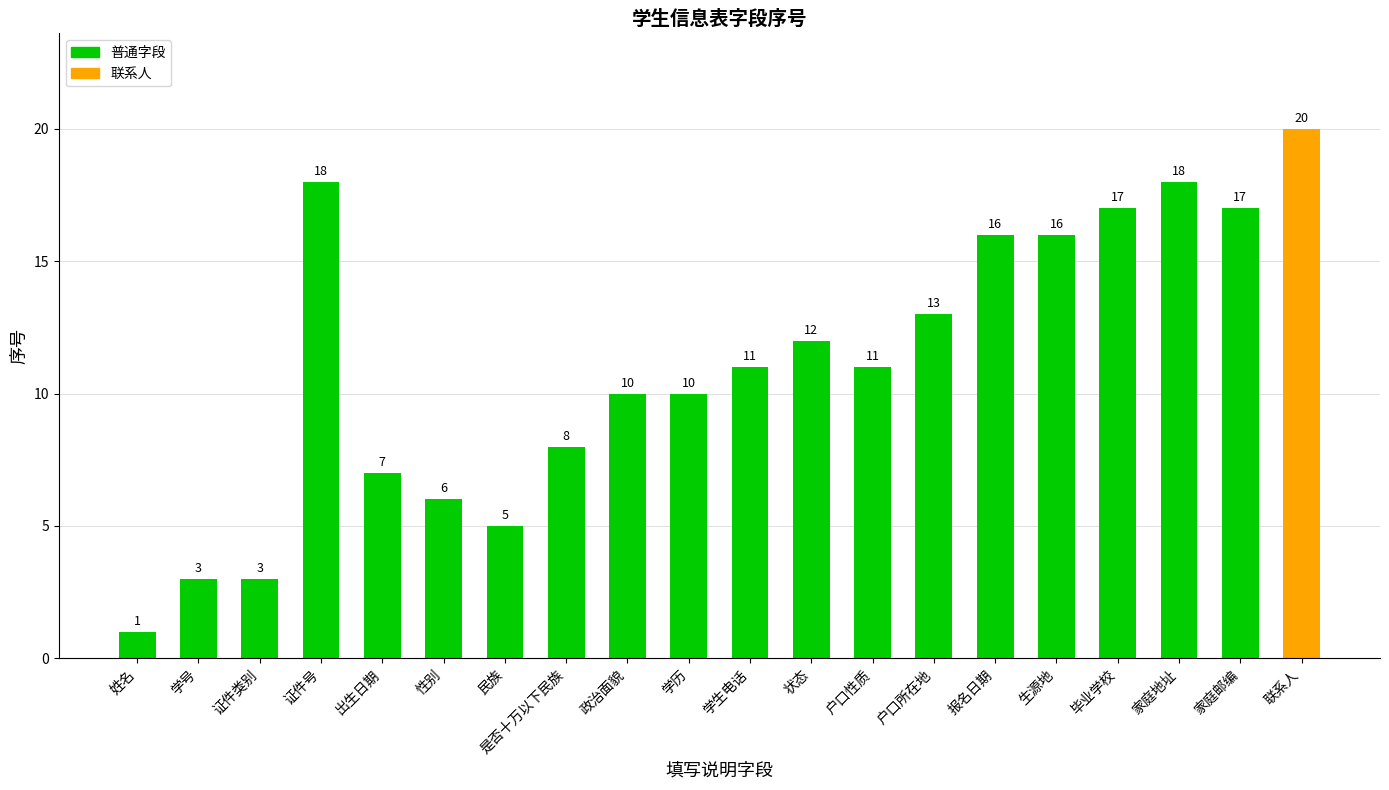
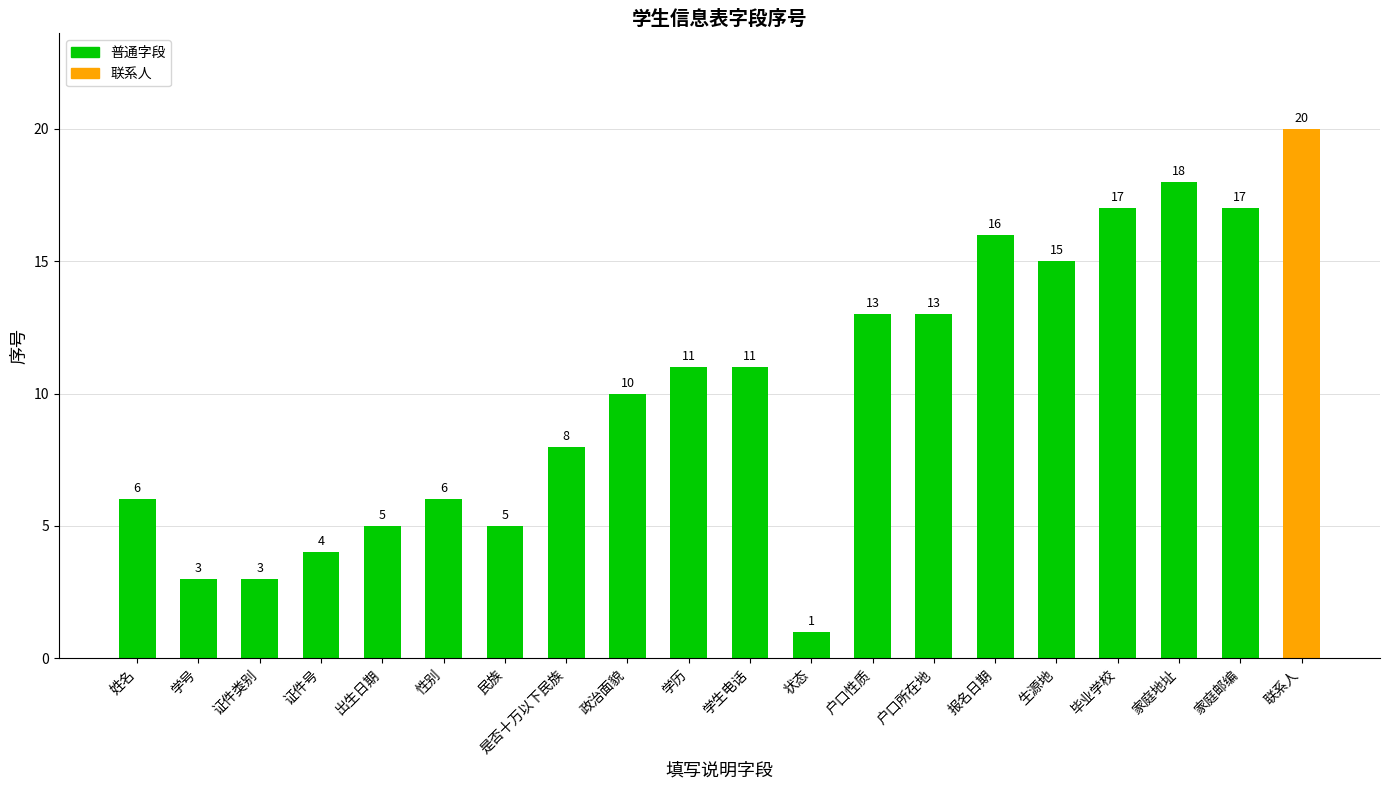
姓名: 1 -> 6
证件号: 18 -> 4
出生日期: 7 -> 5
学历: 10 -> 11
状态: 12 -> 1
户口性质: 11 -> 13
生源地: 16 -> 15
